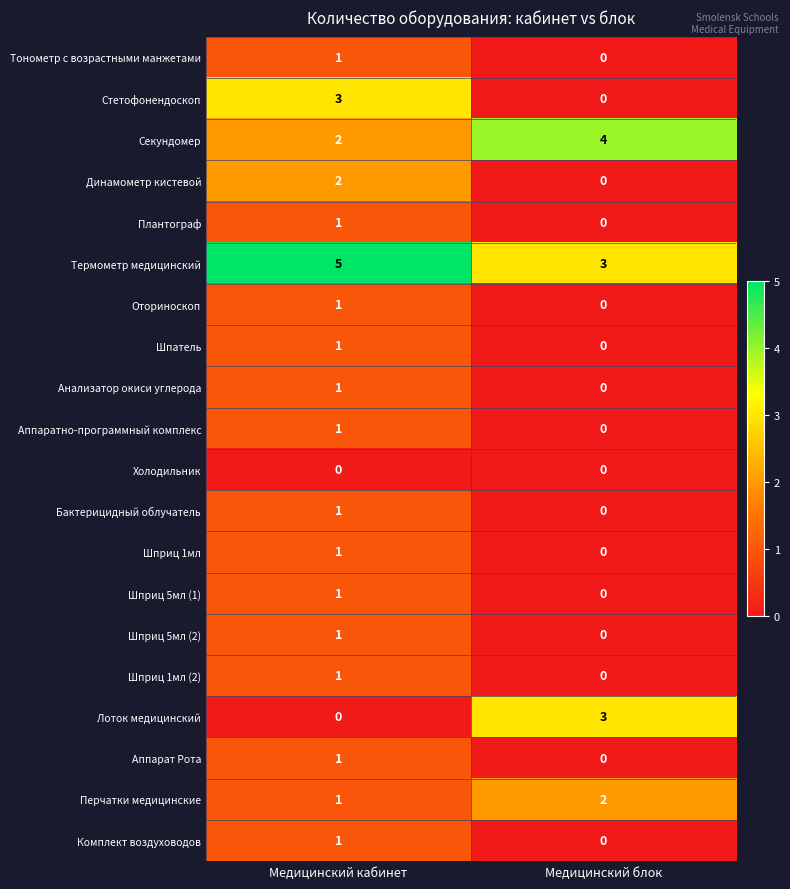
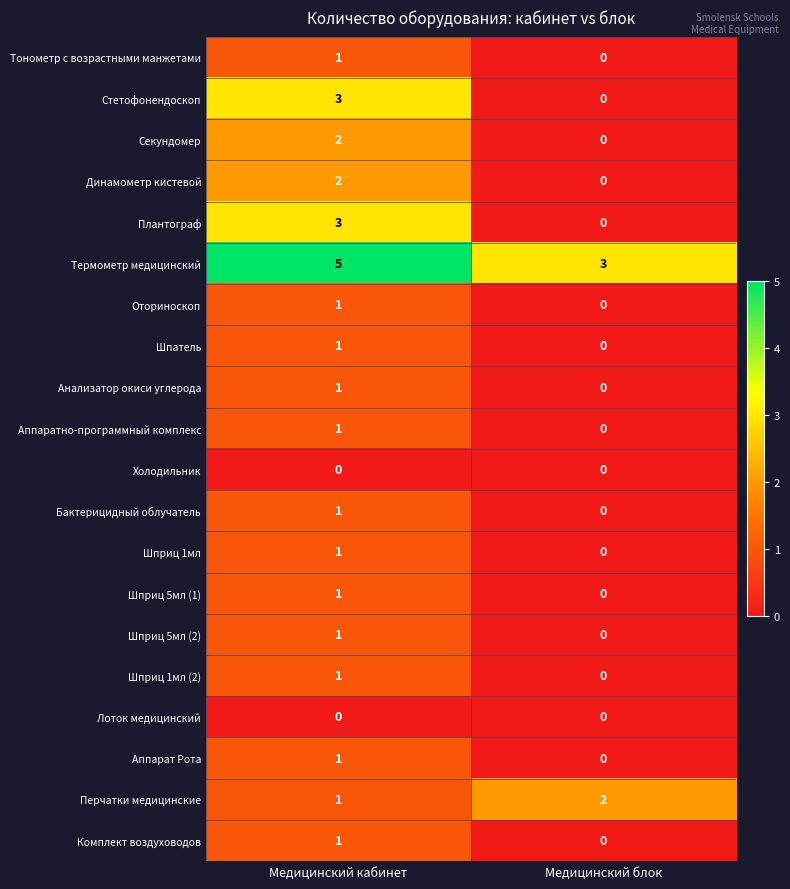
Секундомер, Медицинский блок: 4 -> 0
Плантограф, Медицинский кабинет: 1 -> 3
Лоток медицинский, Медицинский блок: 3 -> 0
